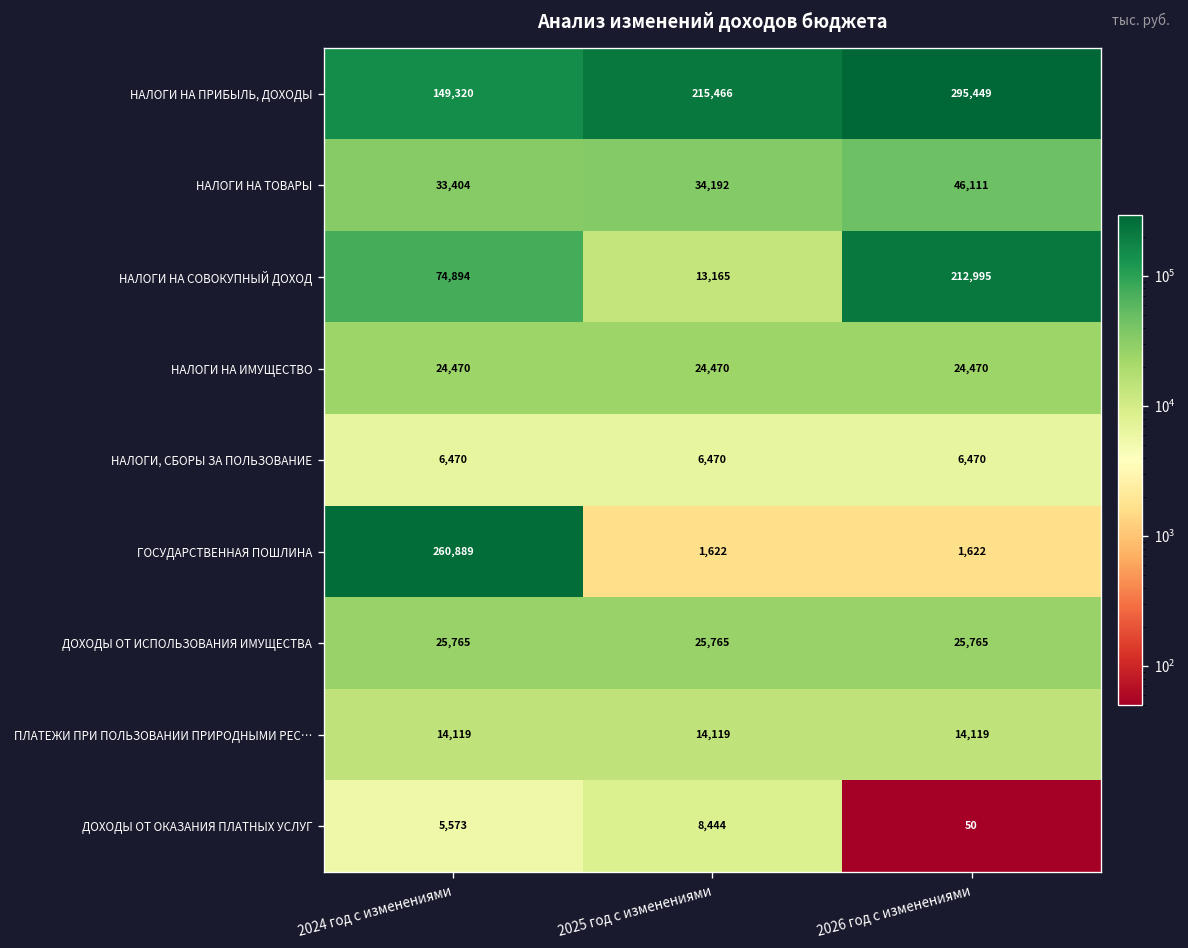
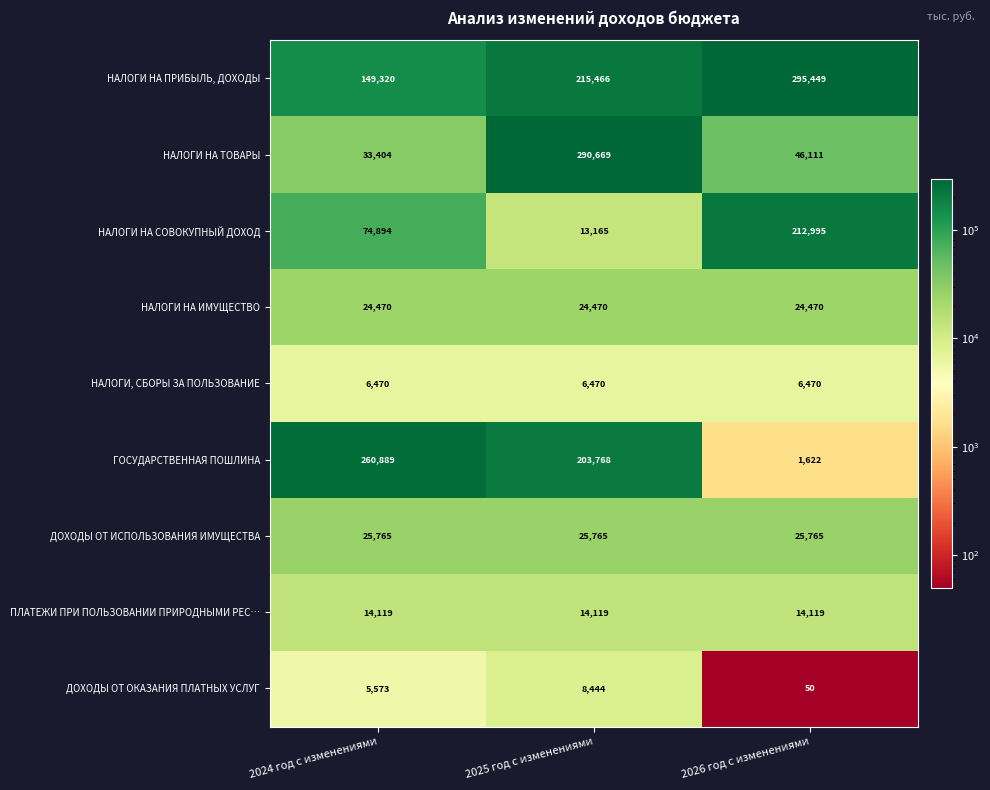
НАЛОГИ НА ТОВАРЫ, 2025 год с изменениями: 34,192 -> 290,669
ГОСУДАРСТВЕННАЯ ПОШЛИНА, 2025 год с изменениями: 1,622 -> 203,768
